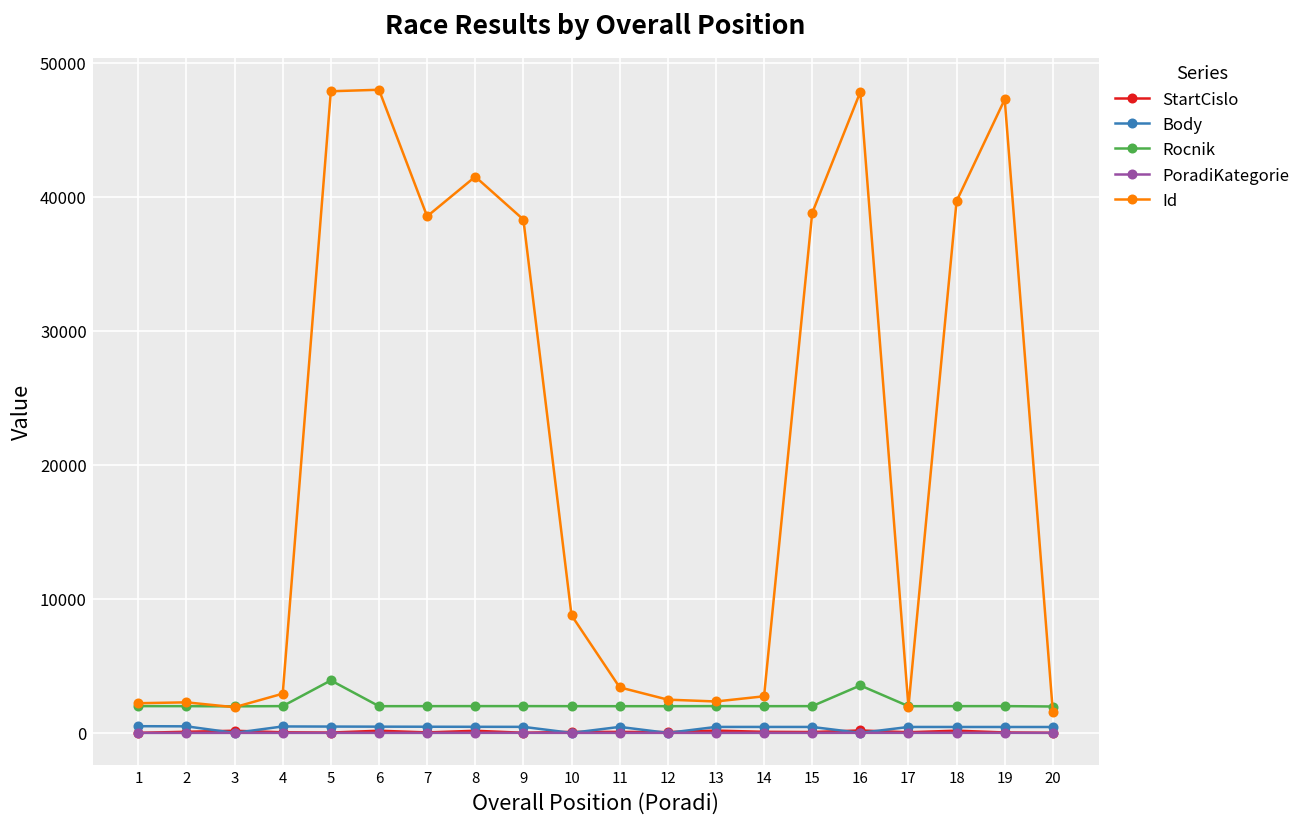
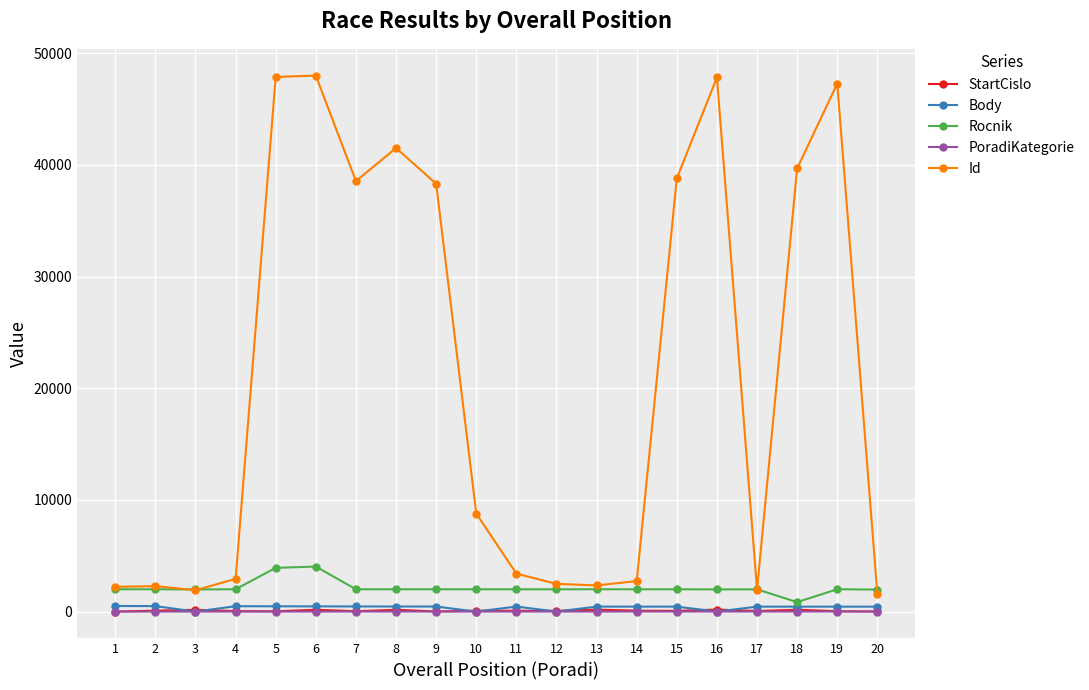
Rocnik, 6: 2000 -> 4000
Rocnik, 16: 3500 -> 2000
Rocnik, 18: 2000 -> 800
